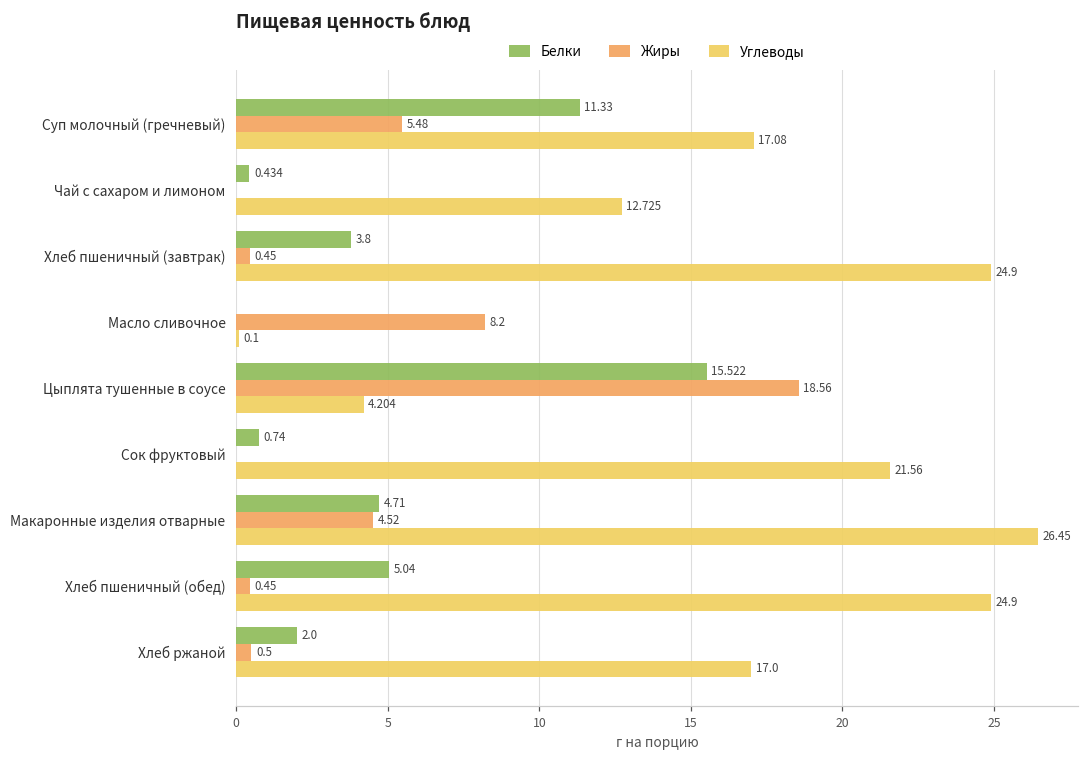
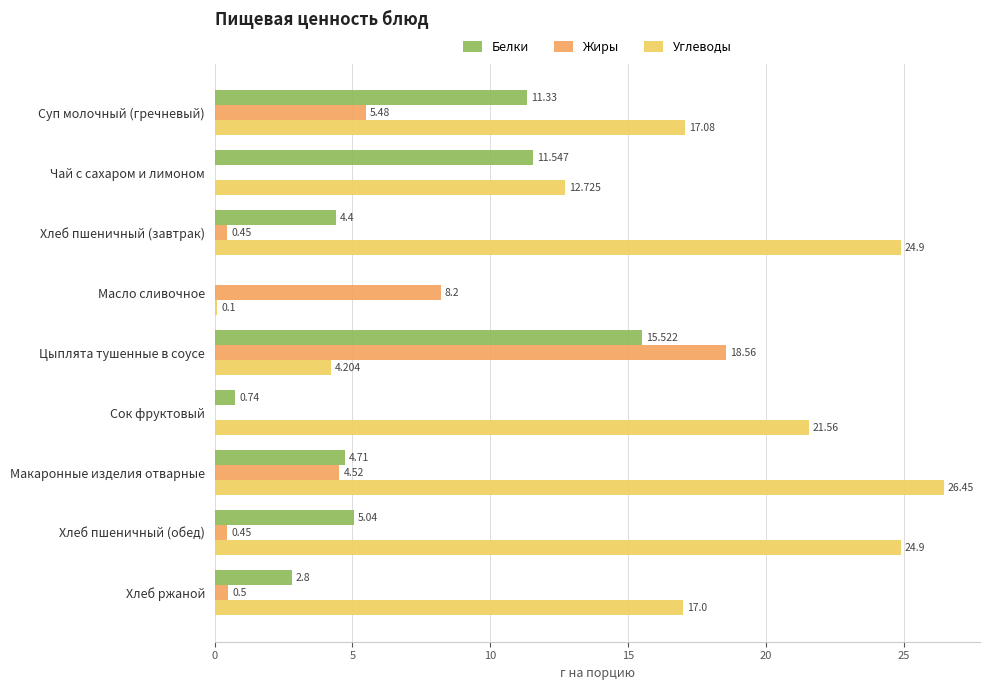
Белки, Чай с сахаром и лимоном: 0.434 -> 11.547
Белки, Хлеб пшеничный (завтрак): 3.8 -> 4.4
Белки, Хлеб ржаной: 2.0 -> 2.8
